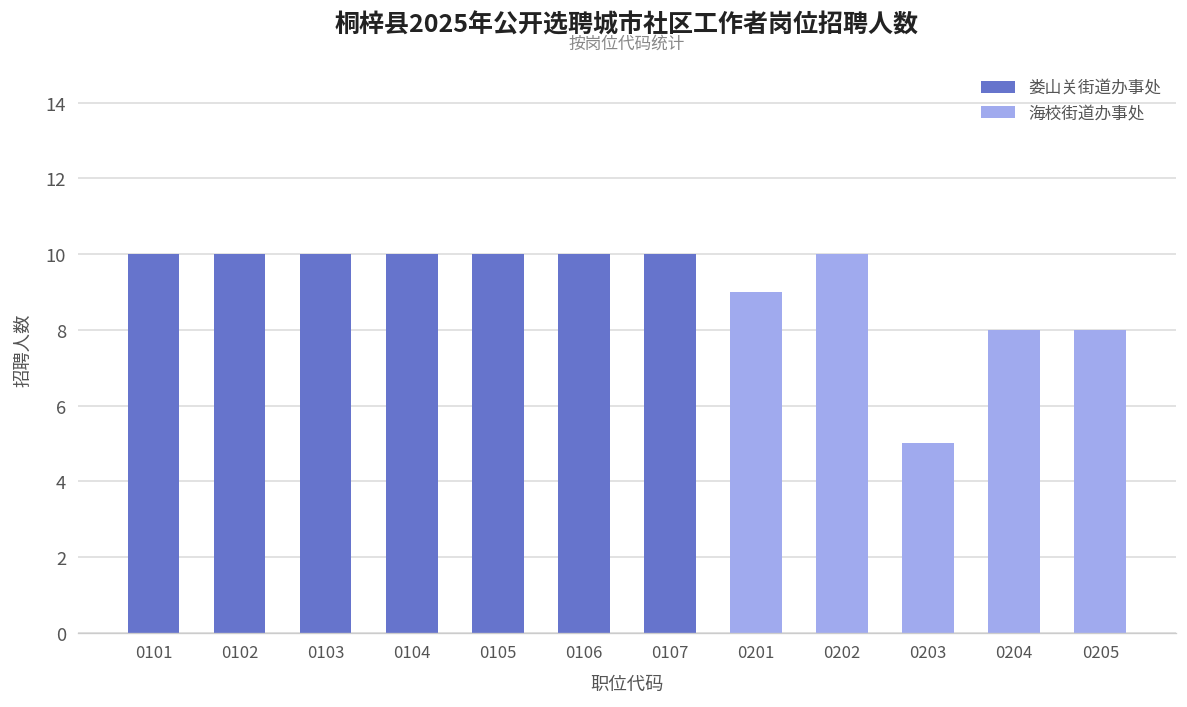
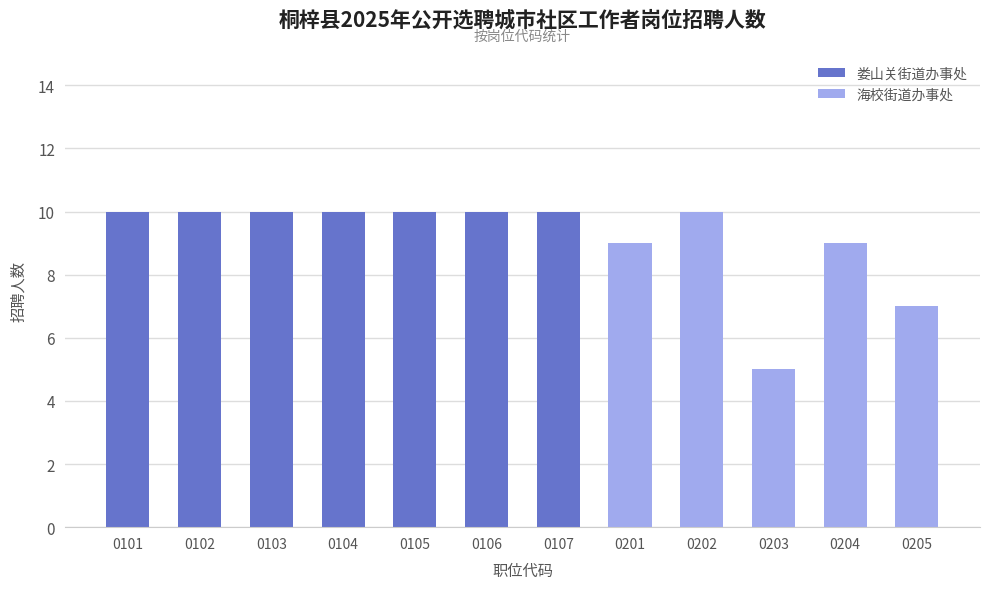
海校街道办事处, 0204: 8 -> 9
海校街道办事处, 0205: 8 -> 7
